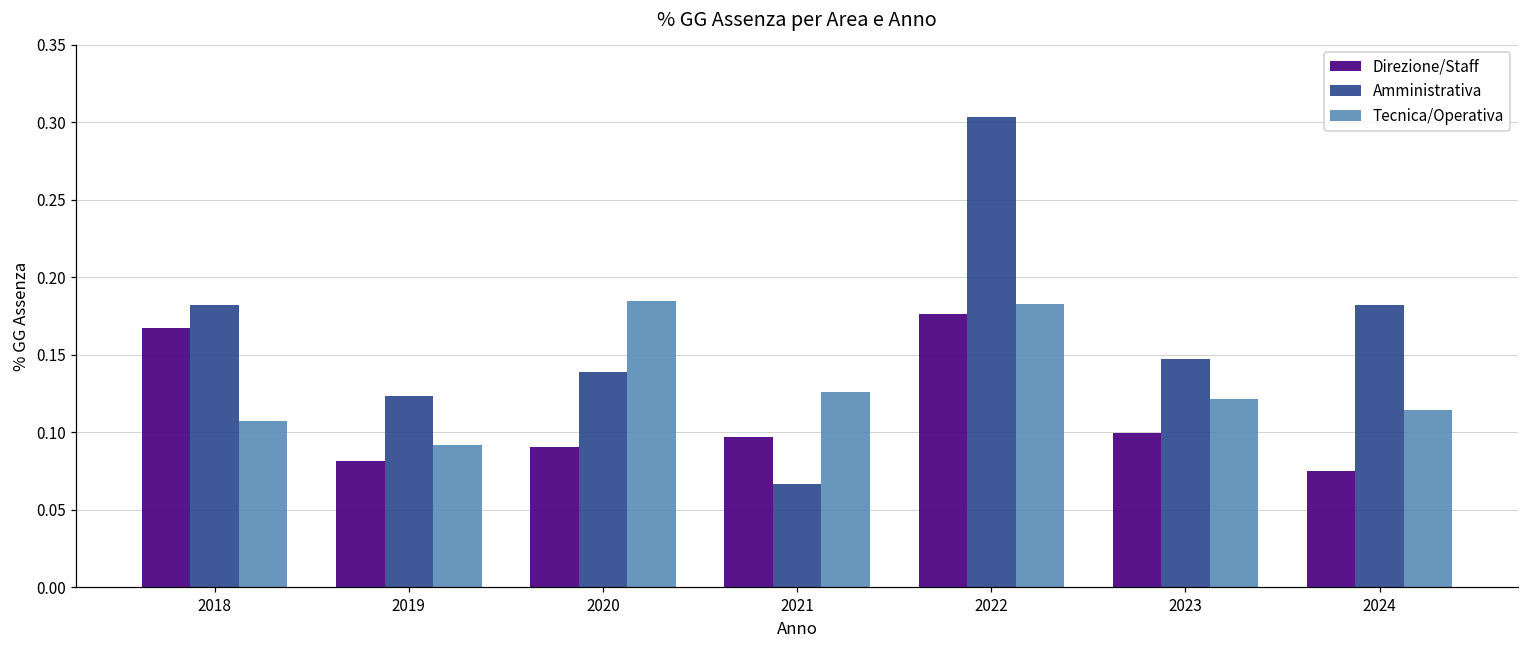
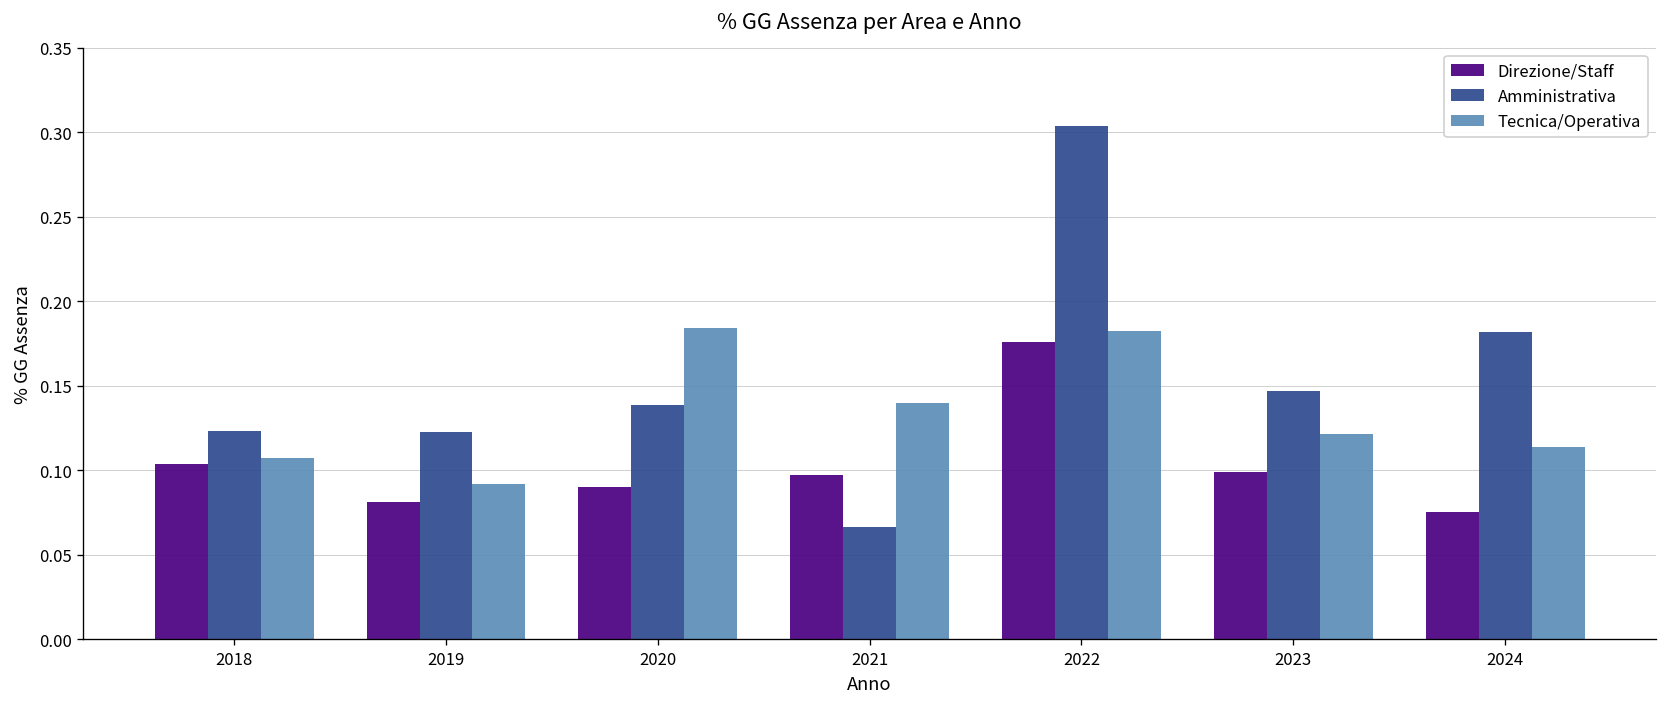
Direzione/Staff, 2018: 0.167 -> 0.104
Amministrativa, 2018: 0.182 -> 0.123
Tecnica/Operativa, 2021: 0.126 -> 0.140
